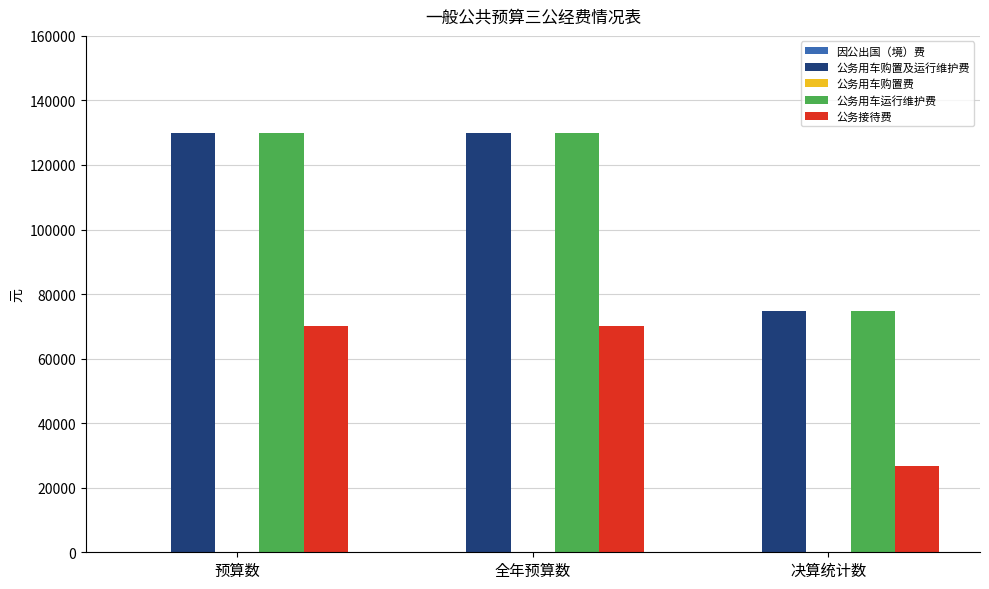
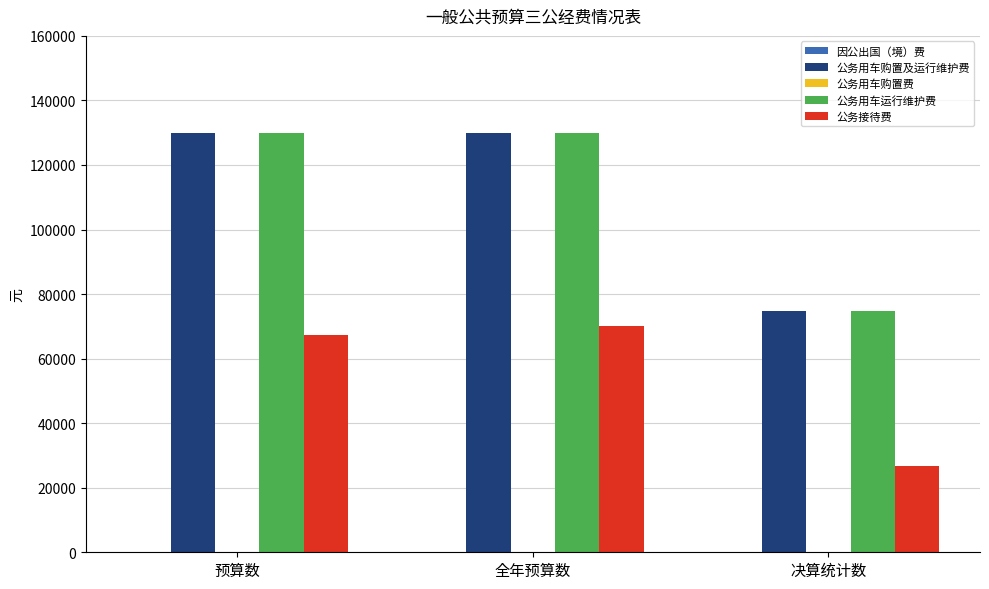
公务接待费, 预算数: 70000 -> 67000
